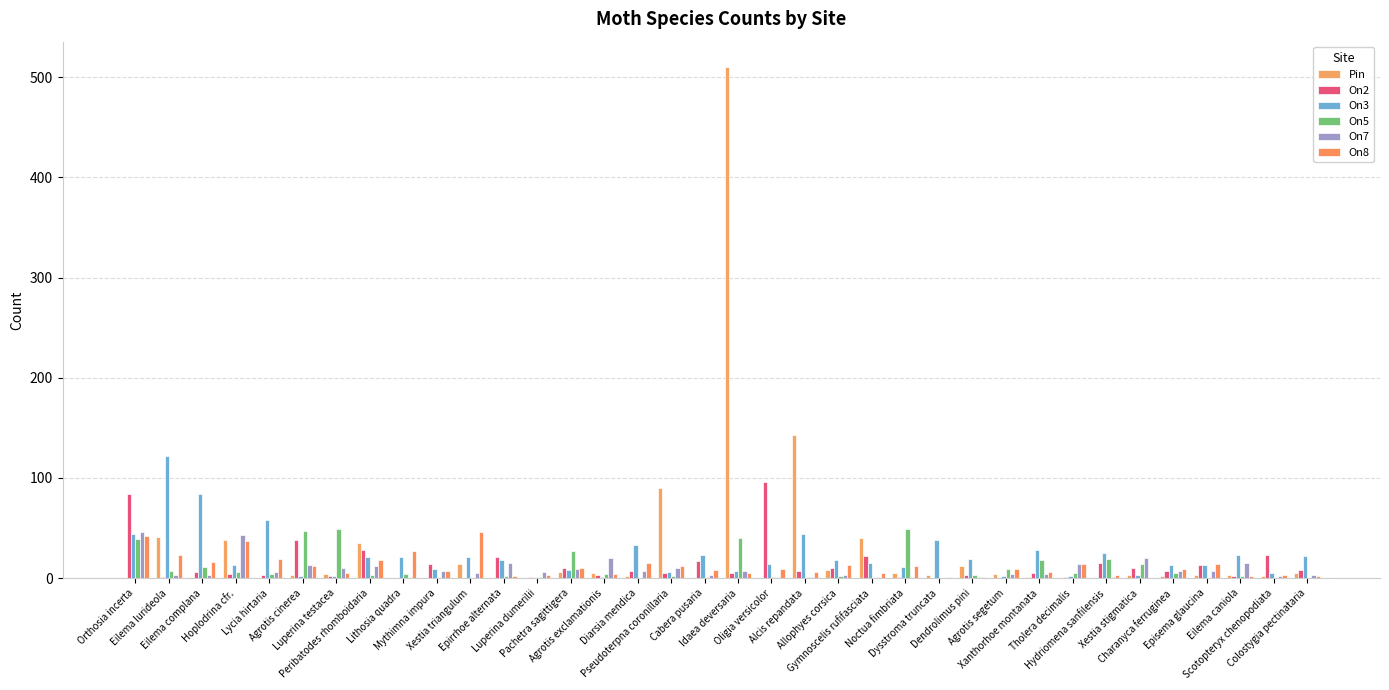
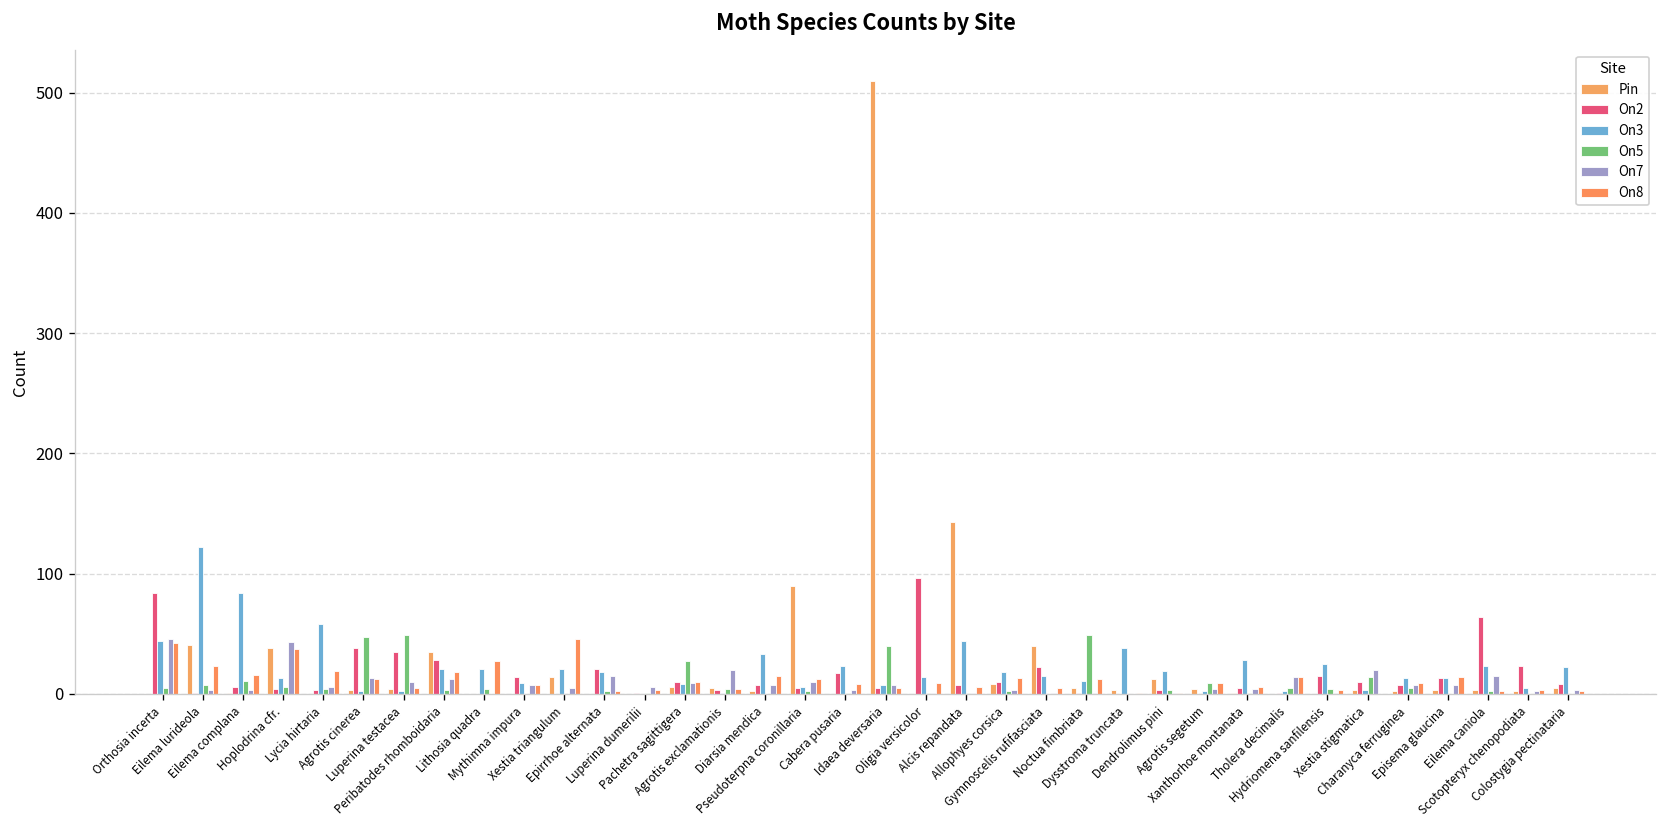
On5, Orthosia incerta: 39 -> 5
On2, Luperina testacea: 2 -> 35
On5, Xanthorhoe montanata: 18 -> 1
On5, Hydriomena sanfilensis: 19 -> 4
On2, Eilema caniola: 2 -> 64
